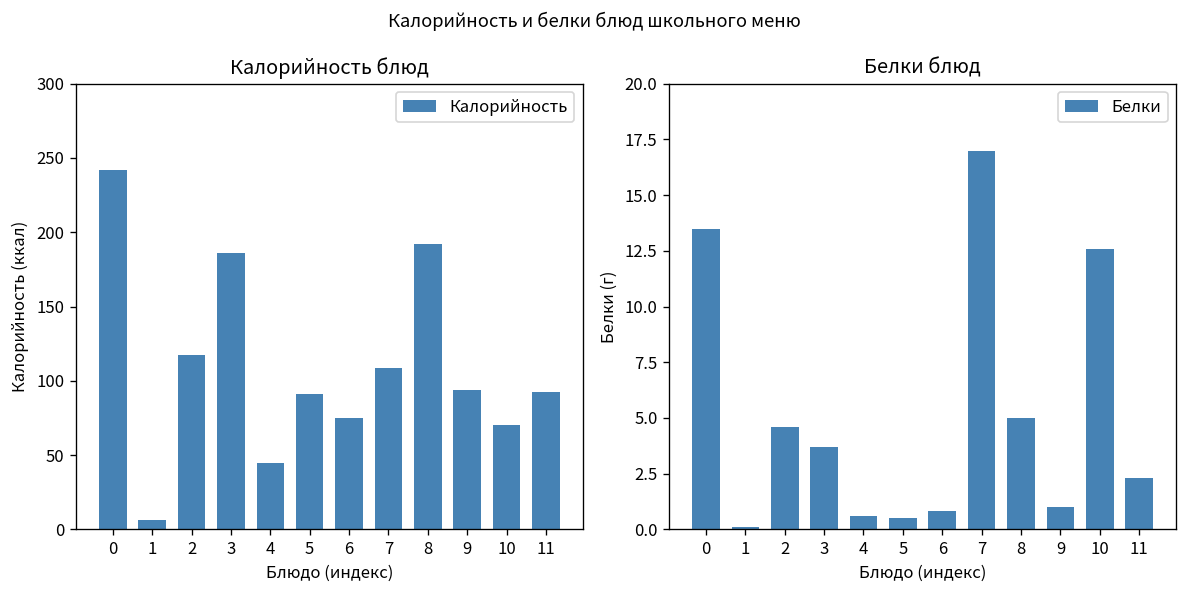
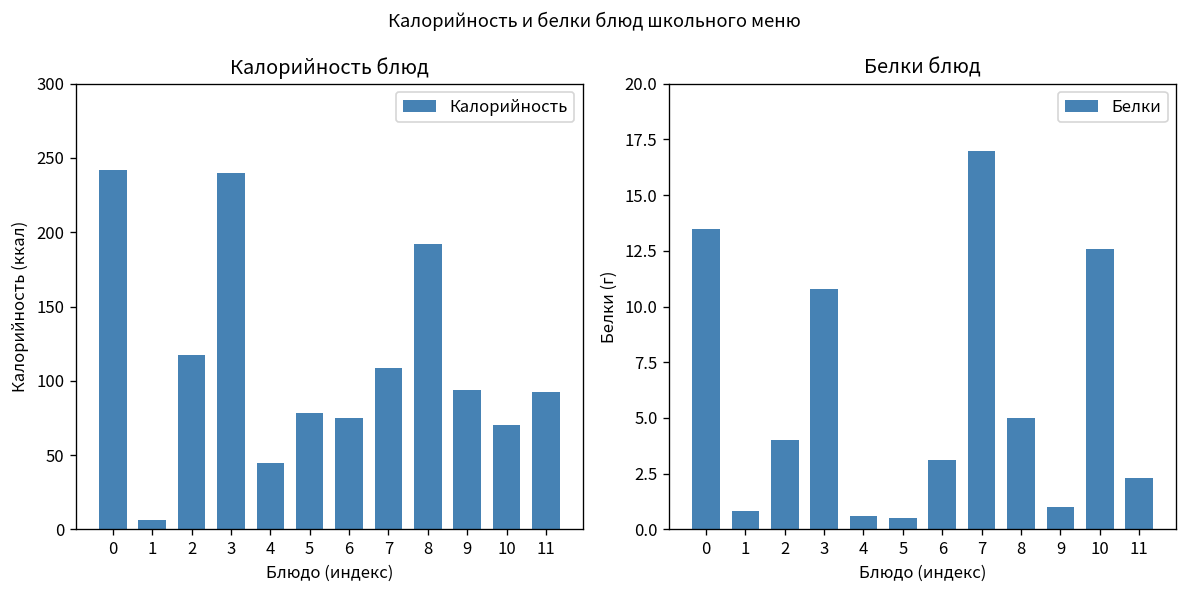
Калорийность блюд, 3: 186 -> 240
Калорийность блюд, 5: 91 -> 78
Белки блюд, 1: 0.1 -> 0.8
Белки блюд, 2: 4.6 -> 4.0
Белки блюд, 3: 3.7 -> 10.8
Белки блюд, 6: 0.8 -> 3.1
